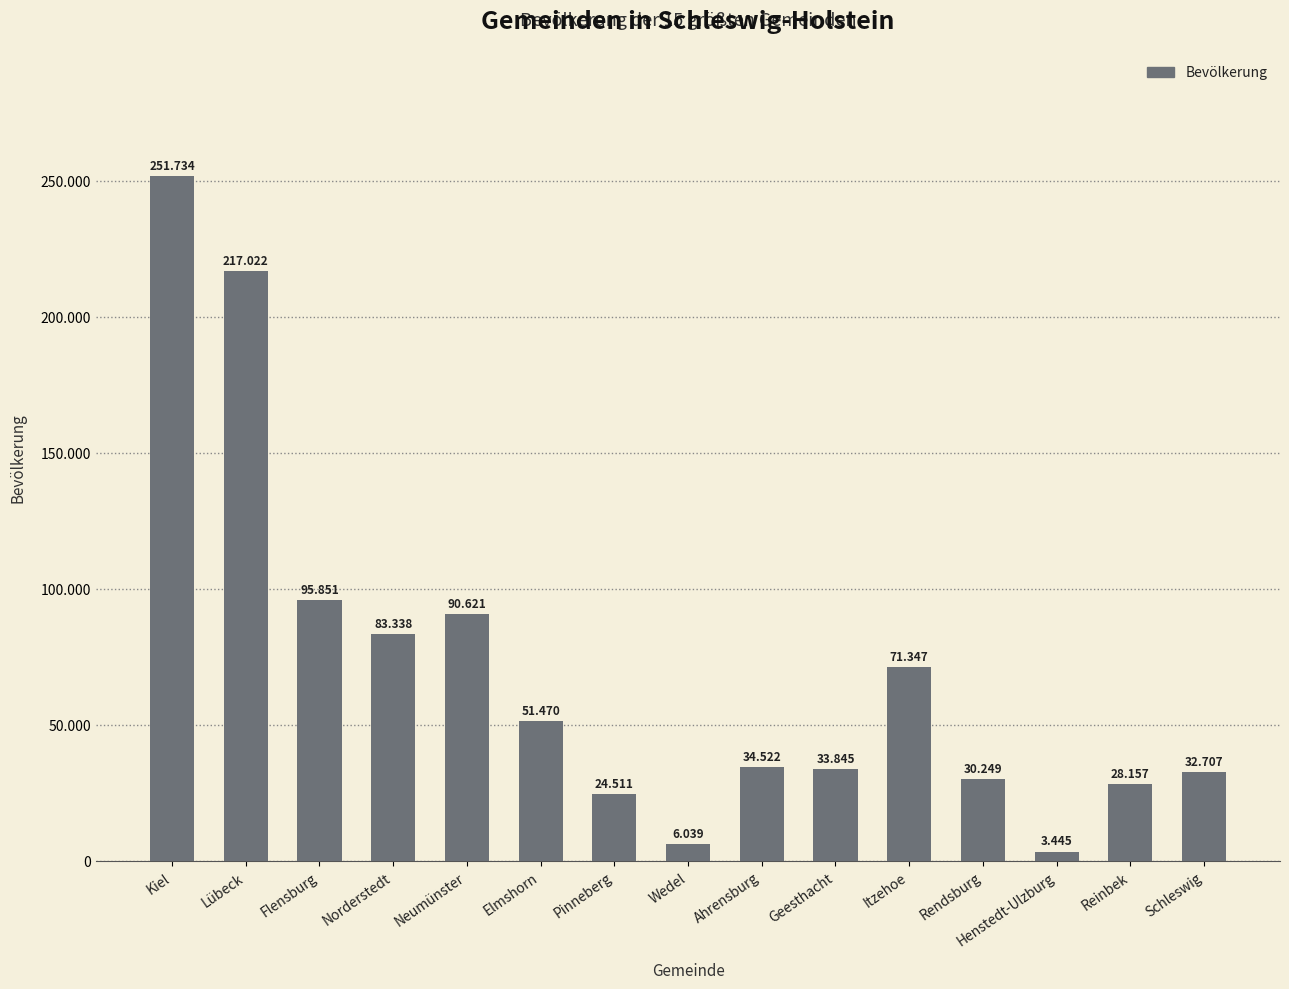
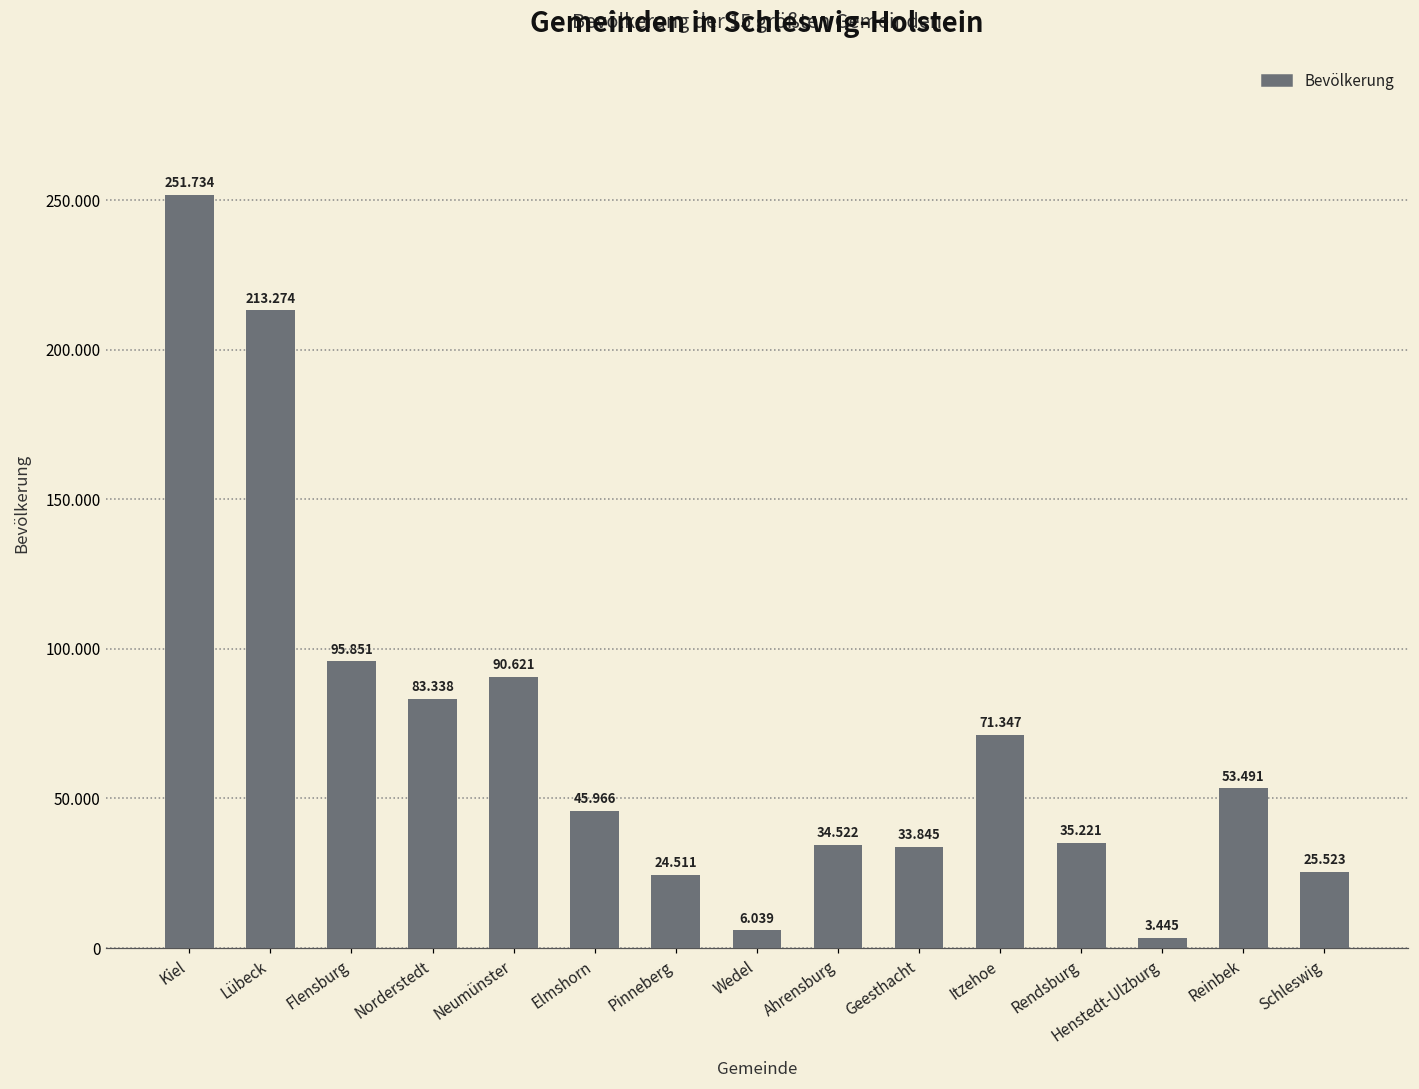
Lübeck: 217.022 -> 213.274
Elmshorn: 51.470 -> 45.966
Rendsburg: 30.249 -> 35.221
Reinbek: 28.157 -> 53.491
Schleswig: 32.707 -> 25.523
